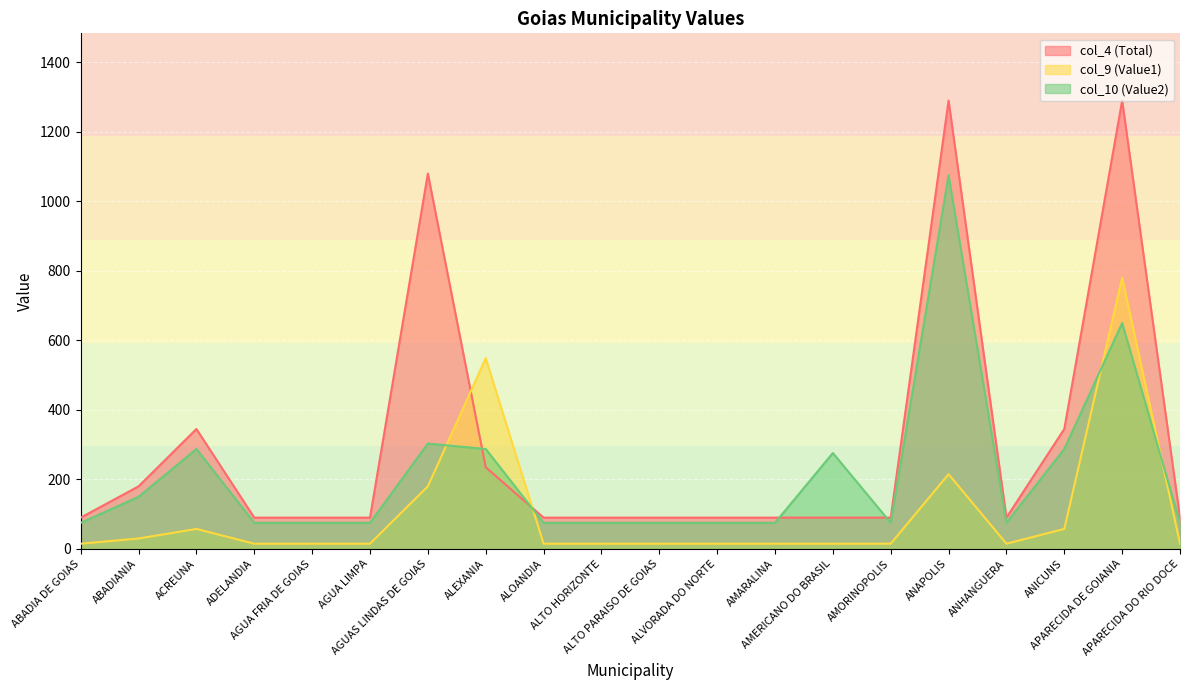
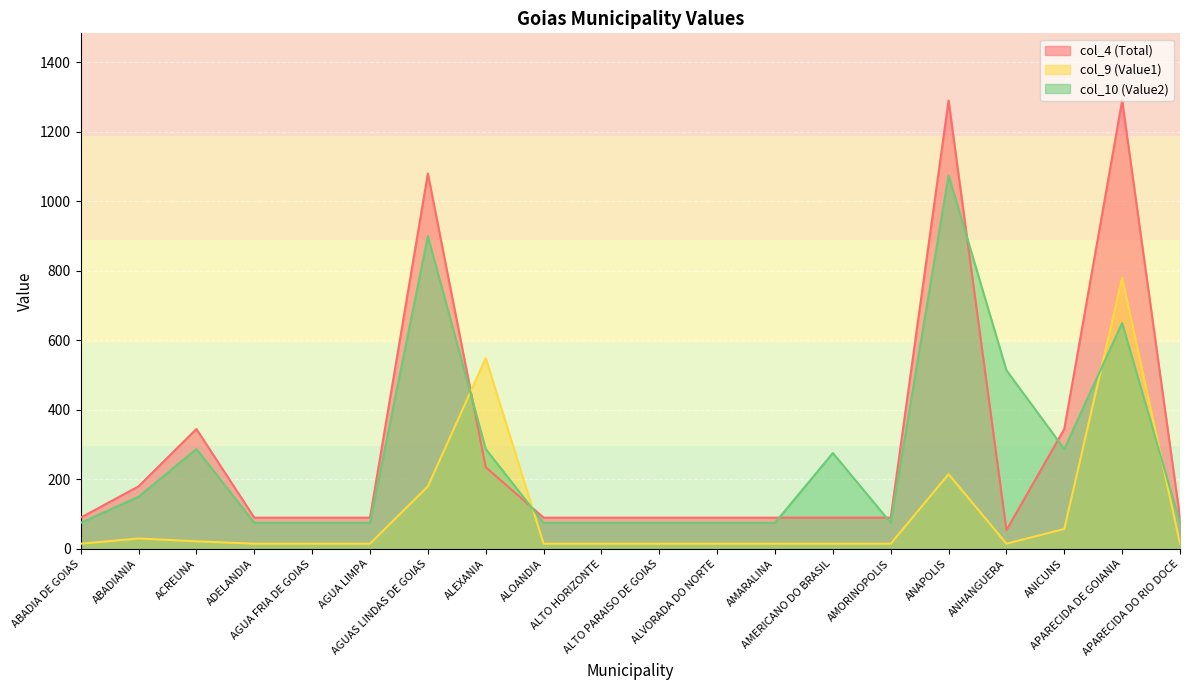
col_9 (Value1), ACREUNA: 60 -> 20
col_10 (Value2), AGUAS LINDAS DE GOIAS: 300 -> 900
col_4 (Total), ANHANGUERA: 90 -> 50
col_10 (Value2), ANHANGUERA: 80 -> 510
